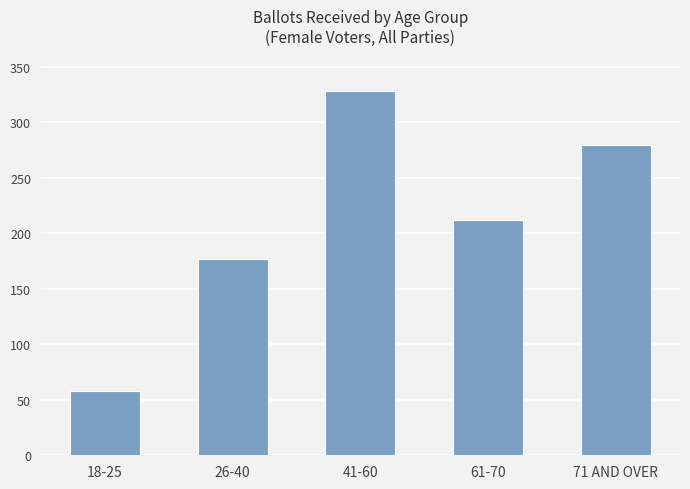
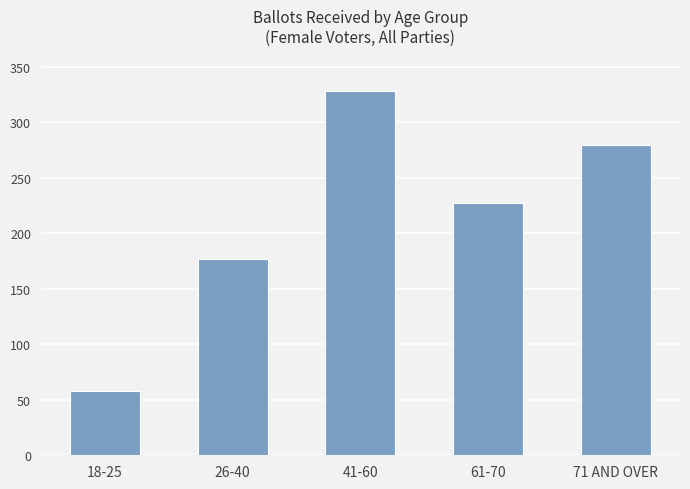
61-70: 212 -> 227
